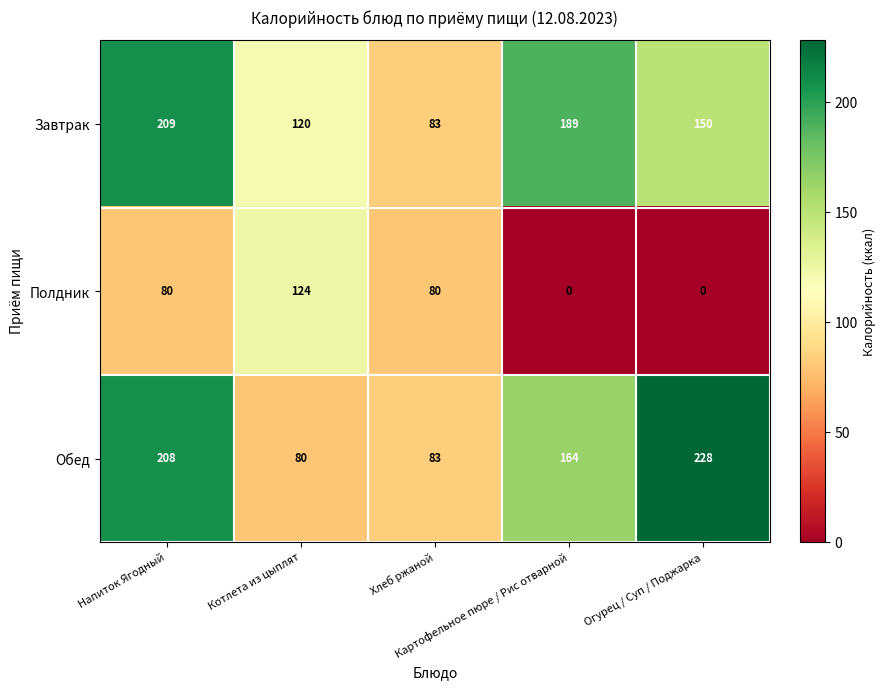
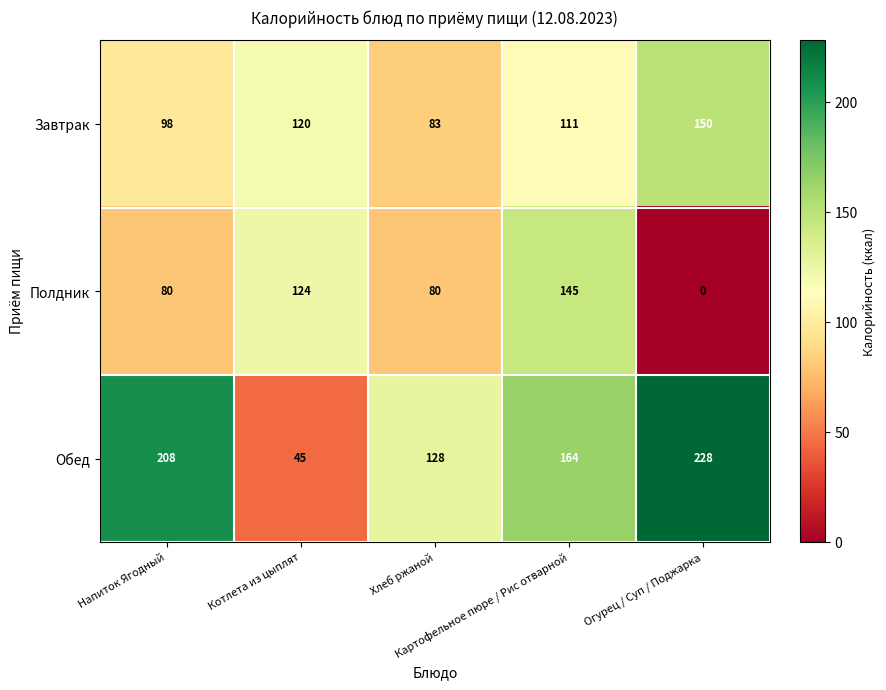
Завтрак, Напиток Ягодный: 209 -> 98
Завтрак, Картофельное пюре / Рис отварной: 189 -> 111
Полдник, Картофельное пюре / Рис отварной: 0 -> 145
Обед, Котлета из цыплят: 80 -> 45
Обед, Хлеб ржаной: 83 -> 128
